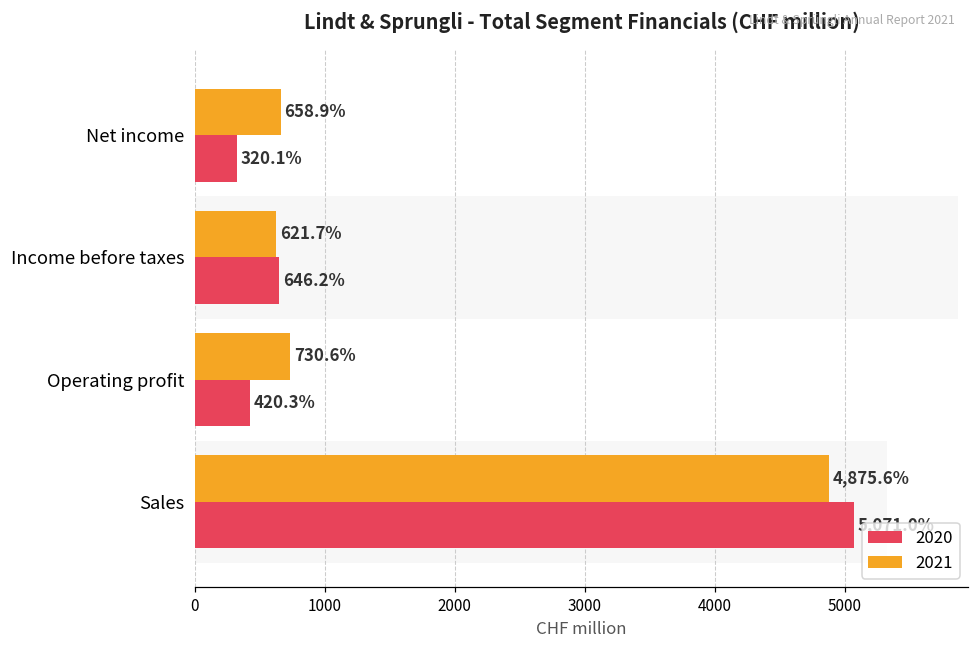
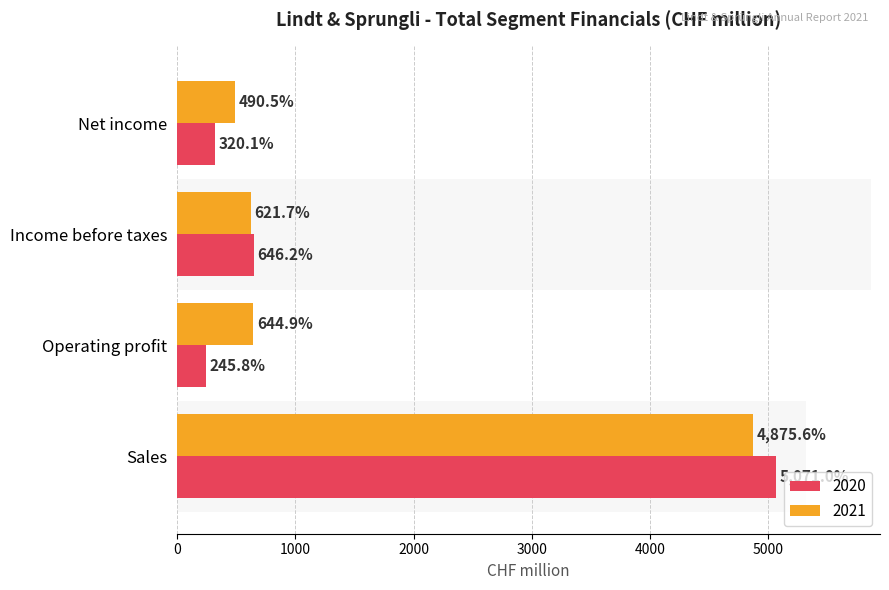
2021, Net income: 658.9% -> 490.5%
2021, Operating profit: 730.6% -> 644.9%
2020, Operating profit: 420.3% -> 245.8%
